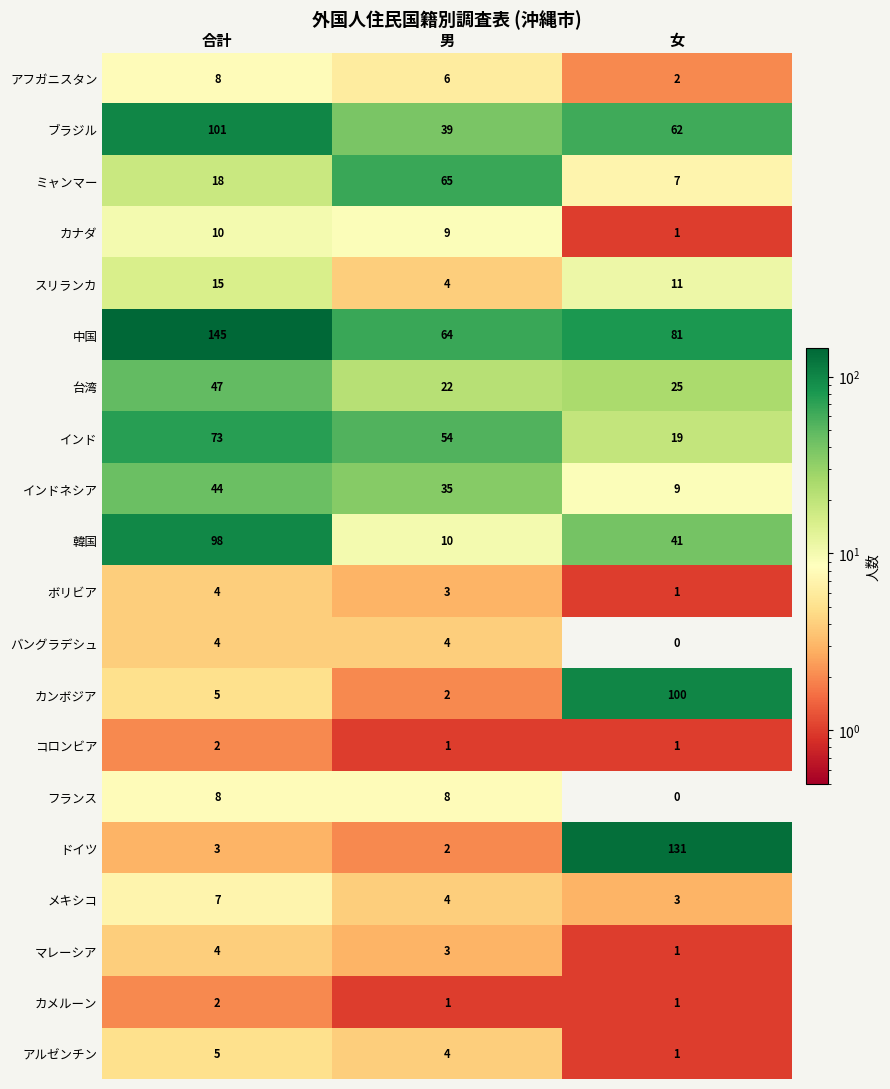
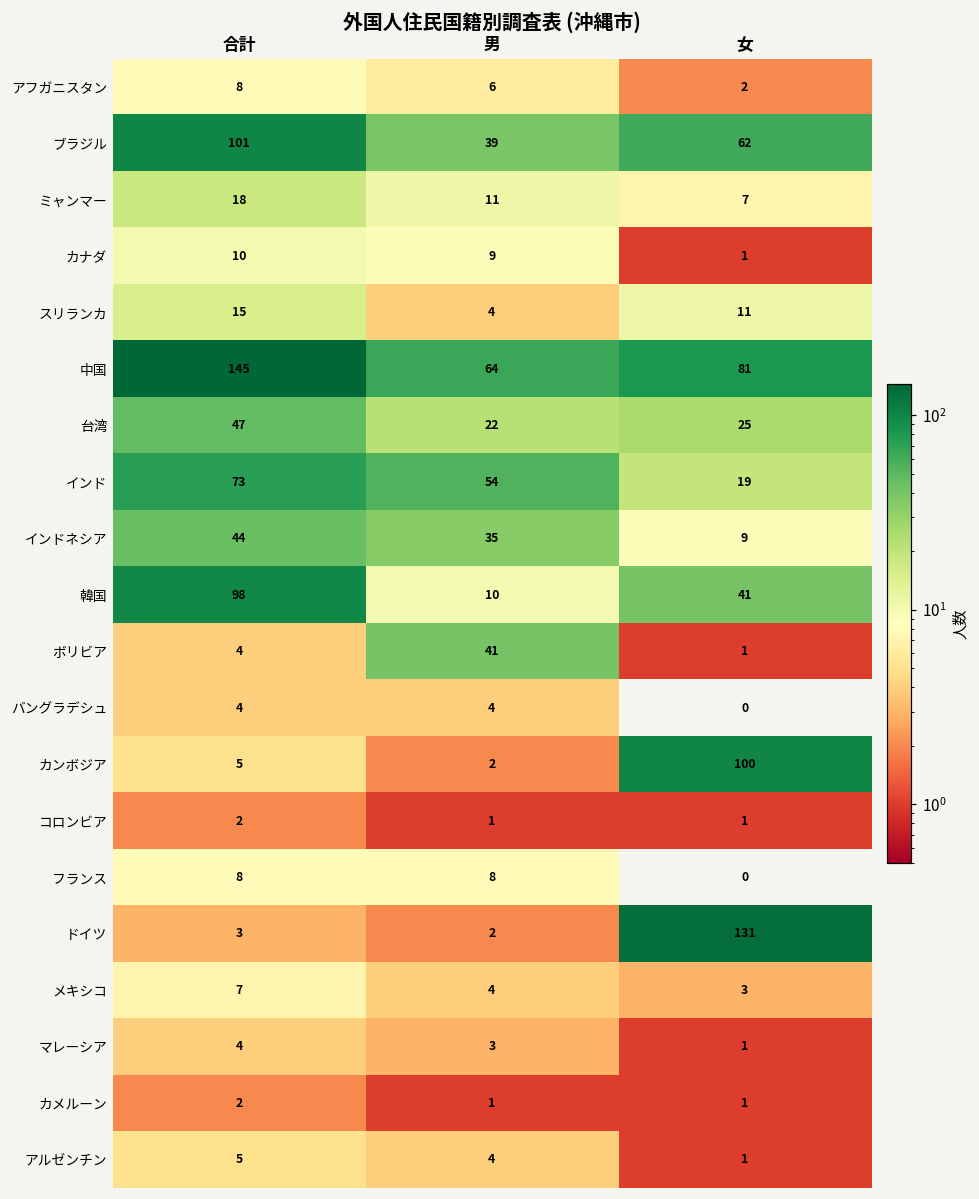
ミャンマー, 男: 65 -> 11
ボリビア, 男: 3 -> 41
